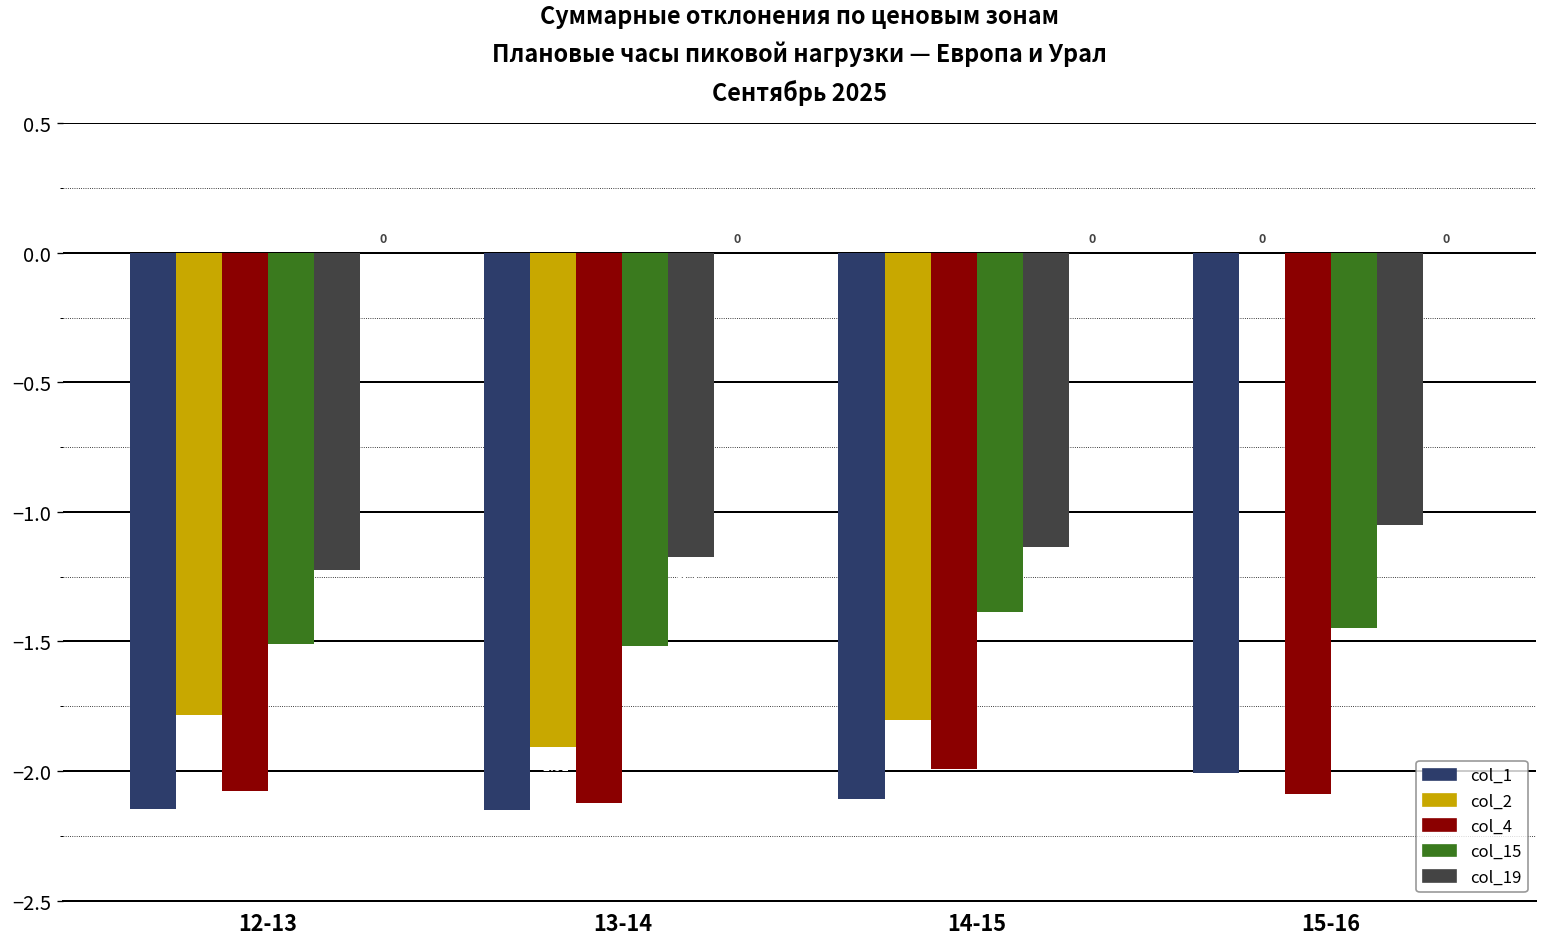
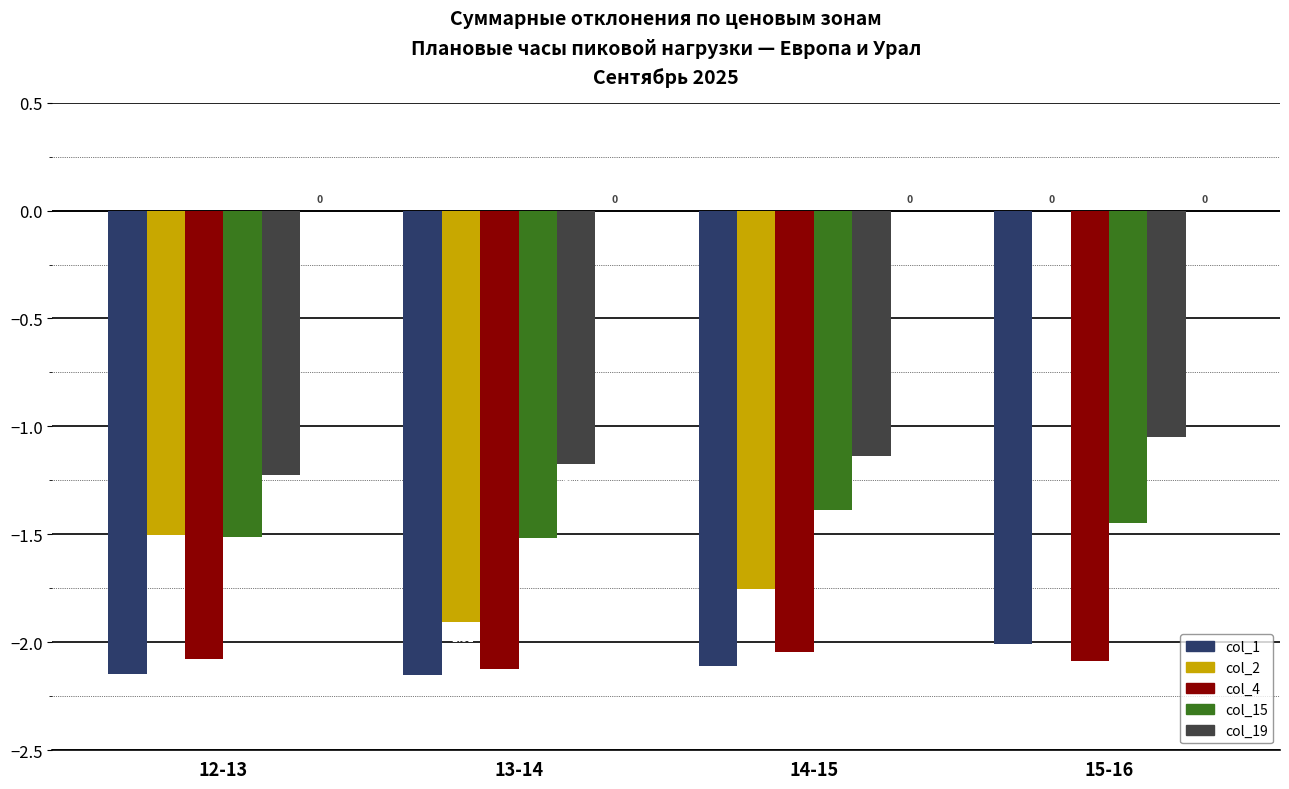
col_2, 12-13: -1.78 -> -1.50
col_2, 14-15: -1.81 -> -1.76
col_4, 14-15: -1.99 -> -2.05
